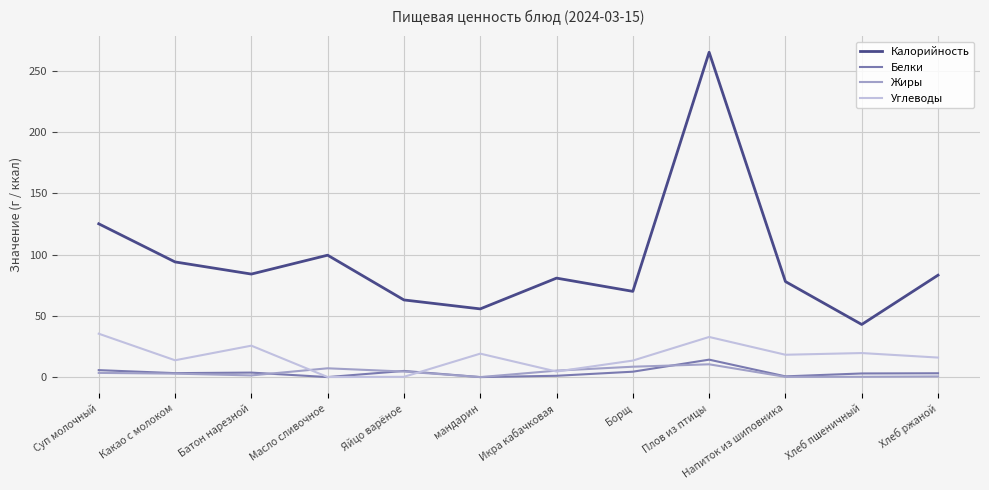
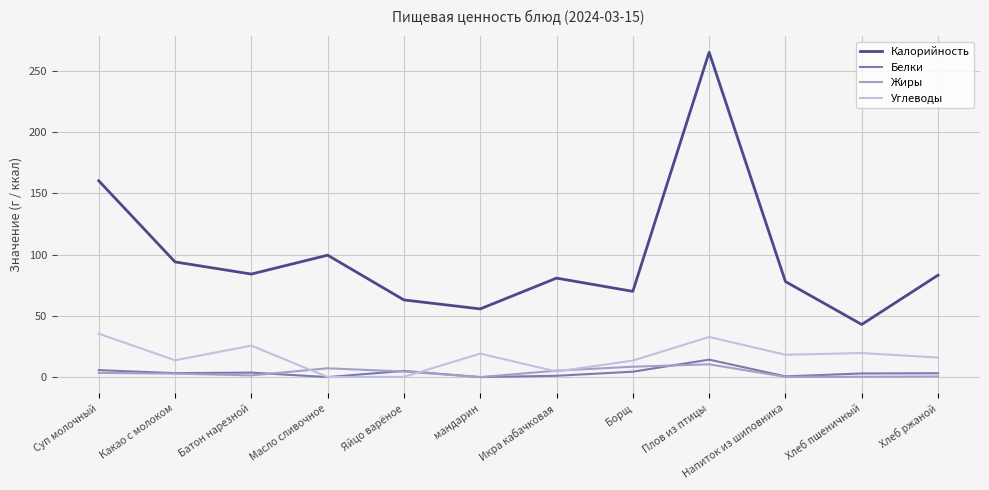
Калорийность, Суп молочный: 125 -> 160
